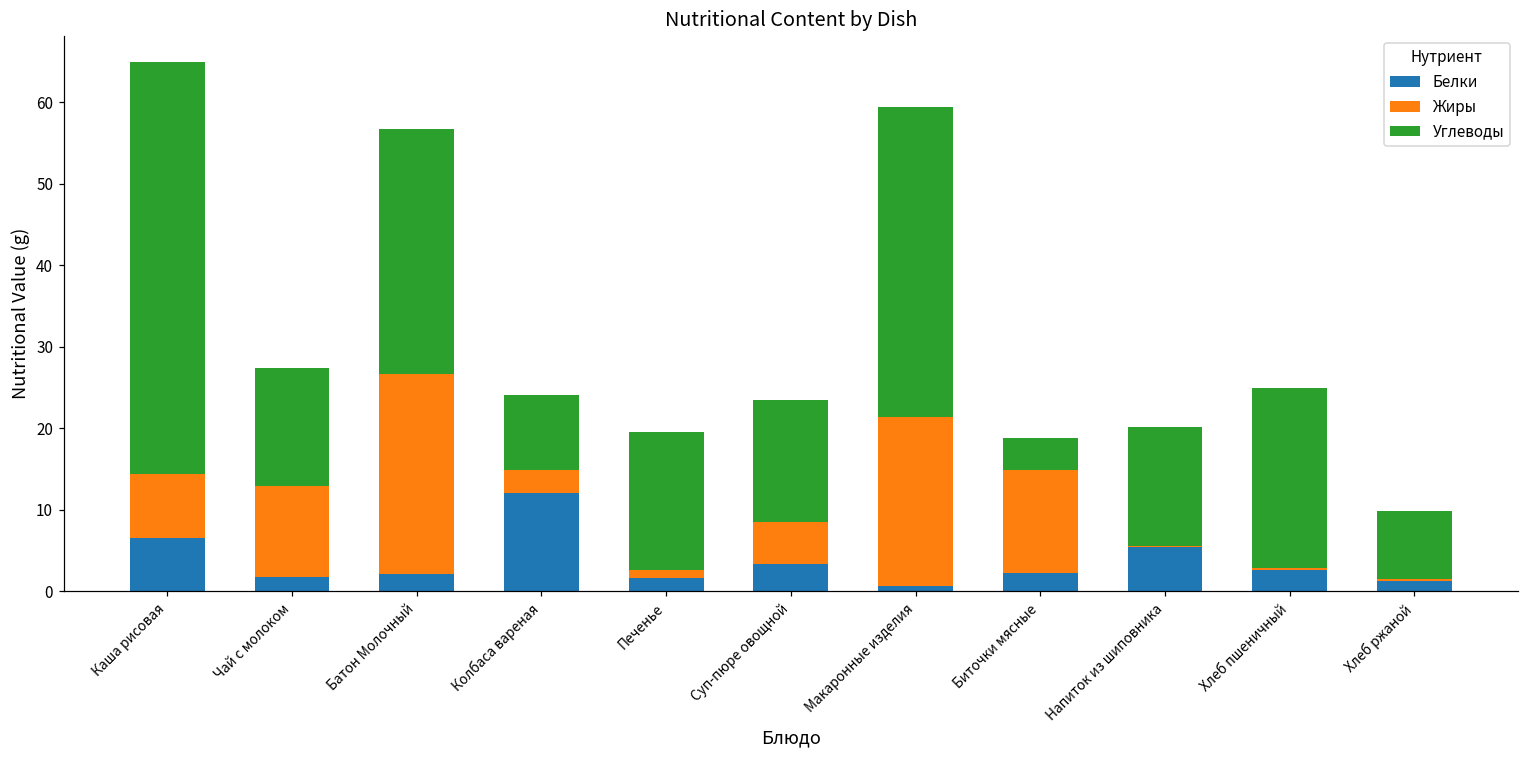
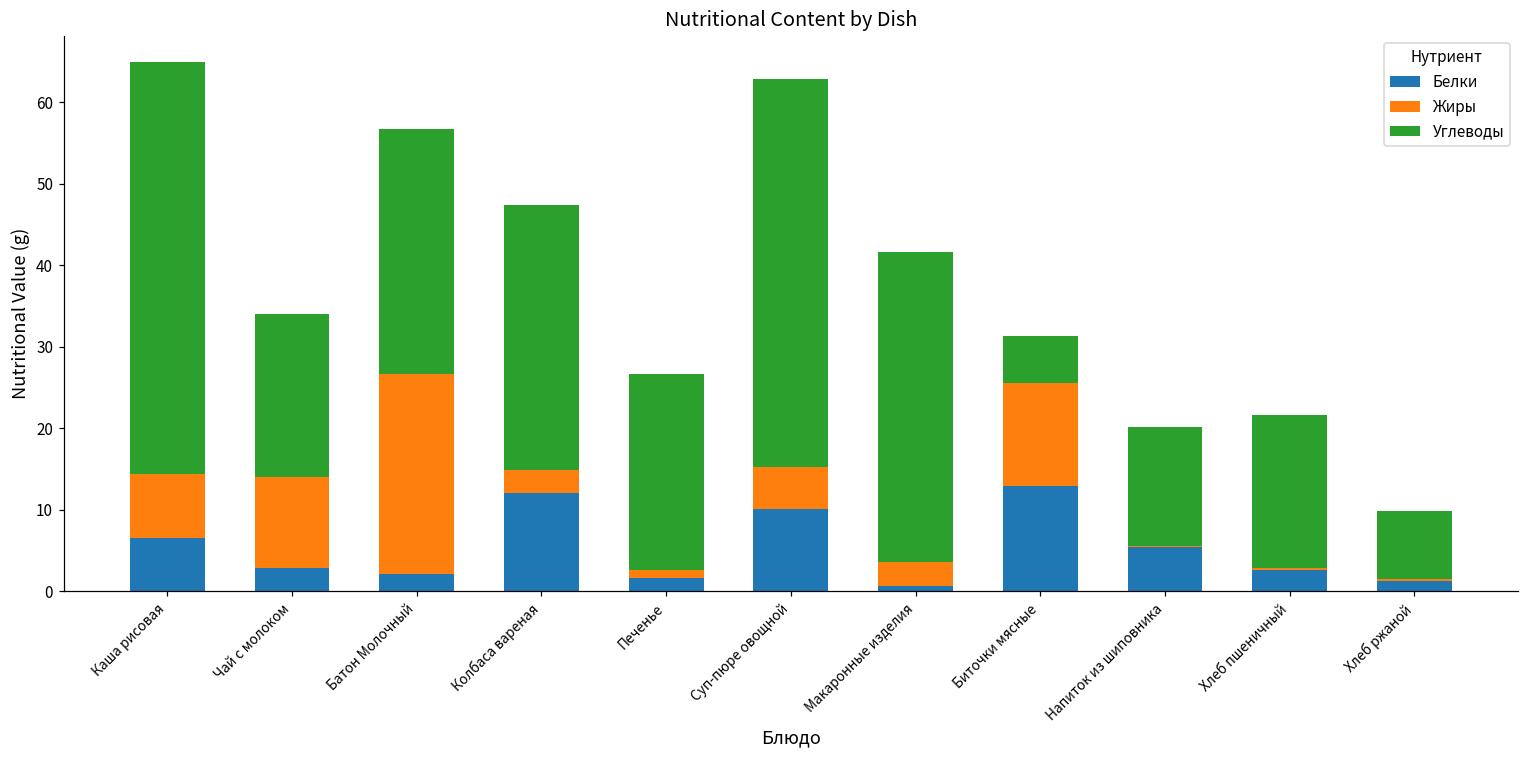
Белки, Чай с молоком: 2 -> 3
Углеводы, Чай с молоком: 14 -> 20
Углеводы, Колбаса вареная: 9 -> 33
Углеводы, Печенье: 17 -> 24
Белки, Суп-пюре овощной: 3 -> 10
Углеводы, Суп-пюре овощной: 15 -> 48
Жиры, Макаронные изделия: 21 -> 3
Белки, Биточки мясные: 2 -> 13
Углеводы, Биточки мясные: 4 -> 6
Углеводы, Хлеб пшеничный: 22 -> 19
